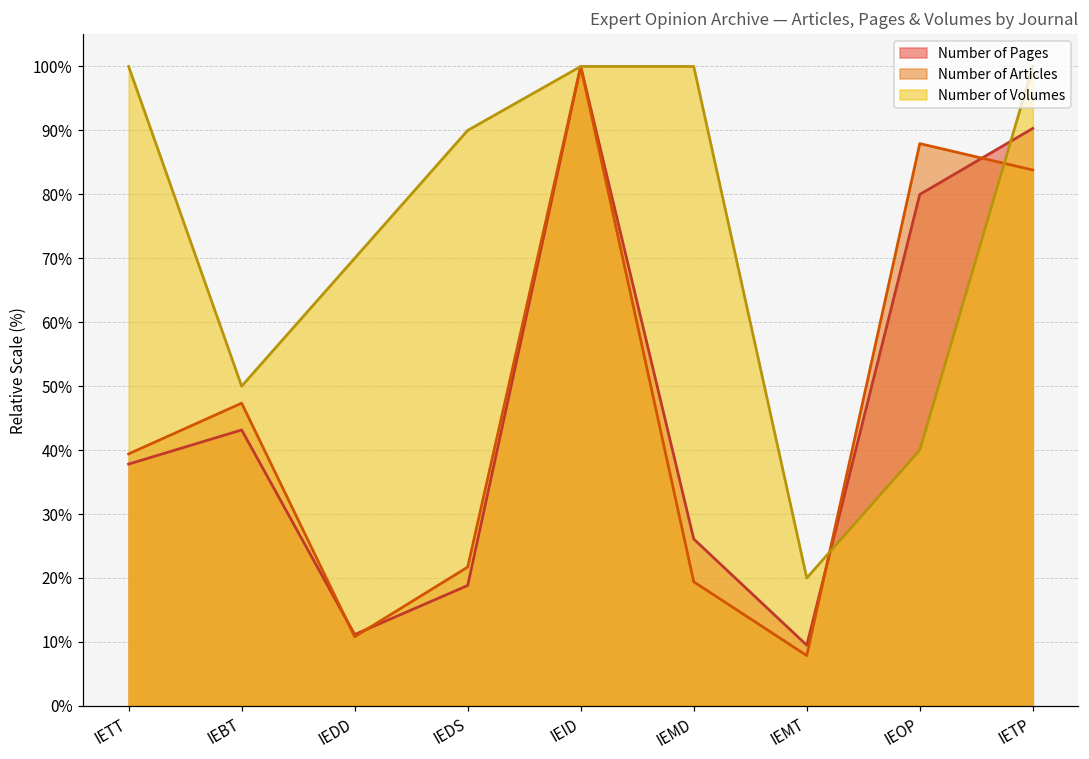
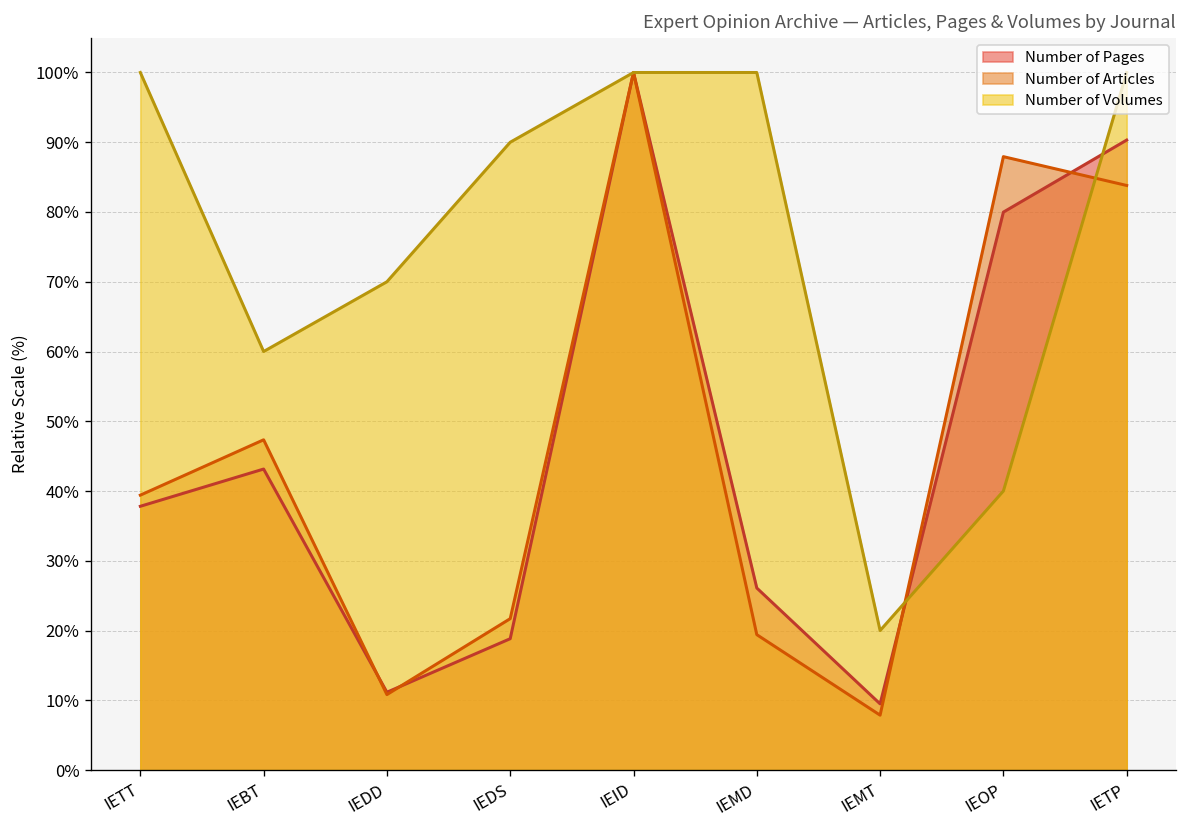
Number of Volumes, IEBT: 50% -> 60%
